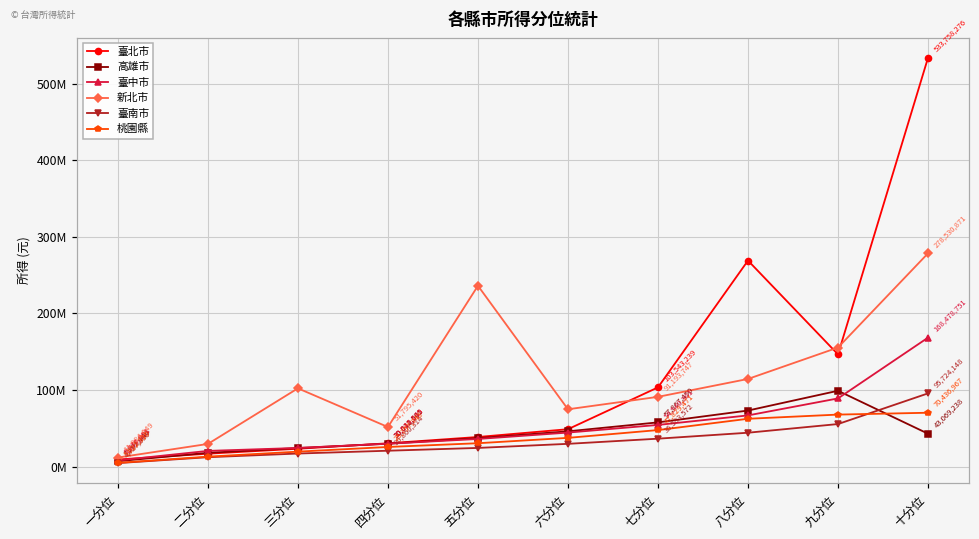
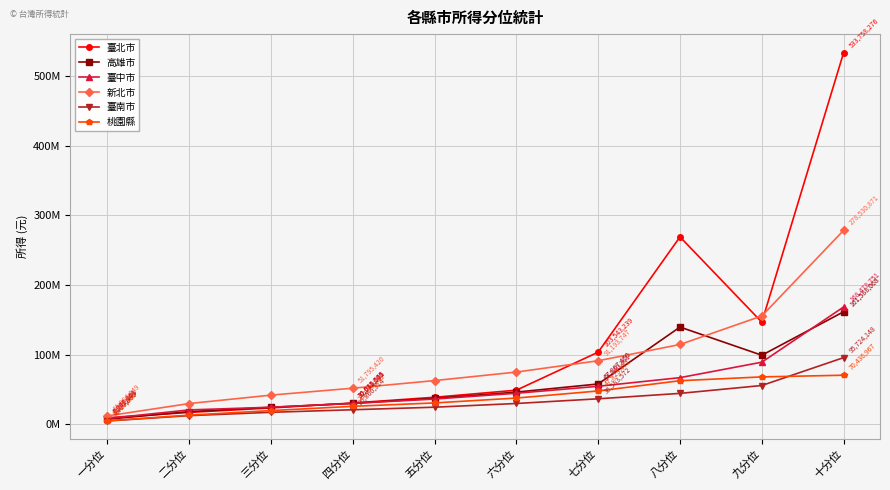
新北市, 三分位: 100000000 -> 40000000
新北市, 五分位: 240000000 -> 60000000
高雄市, 八分位: 70000000 -> 140000000
高雄市, 十分位: 43,069,238 -> 161,588,068
